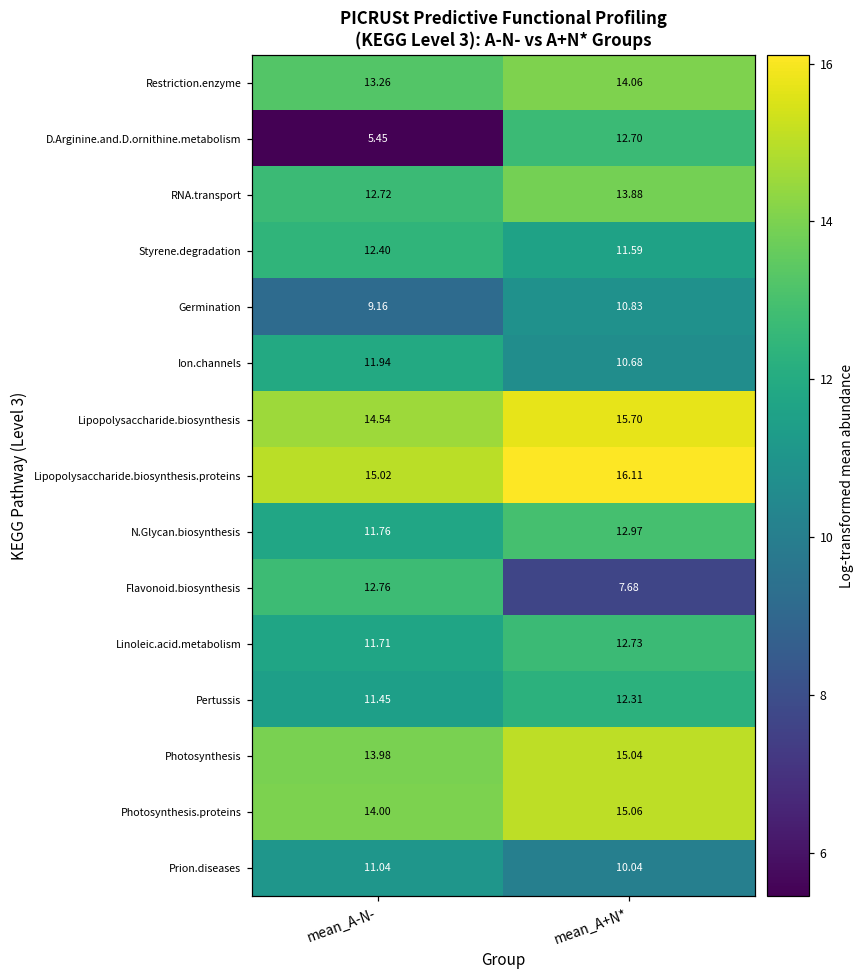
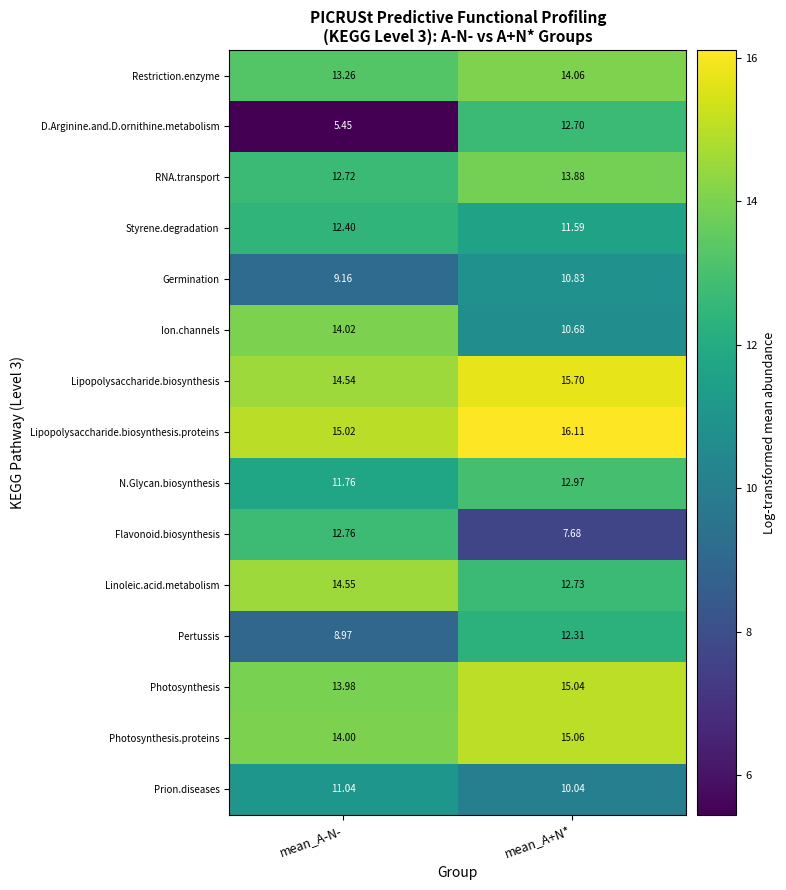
Ion.channels, mean_A-N-: 11.94 -> 14.02
Linoleic.acid.metabolism, mean_A-N-: 11.71 -> 14.55
Pertussis, mean_A-N-: 11.45 -> 8.97
